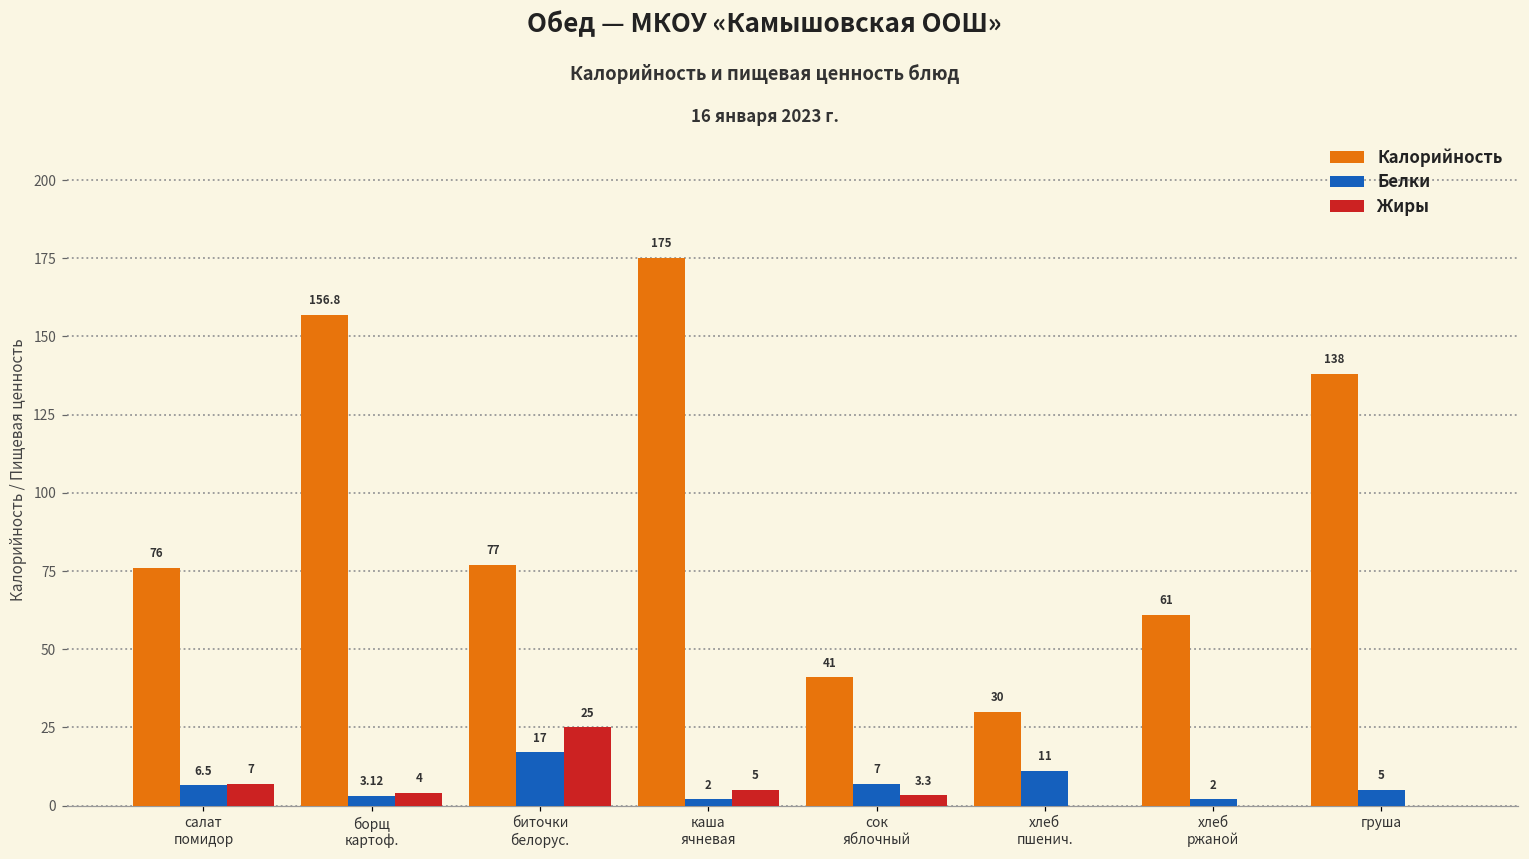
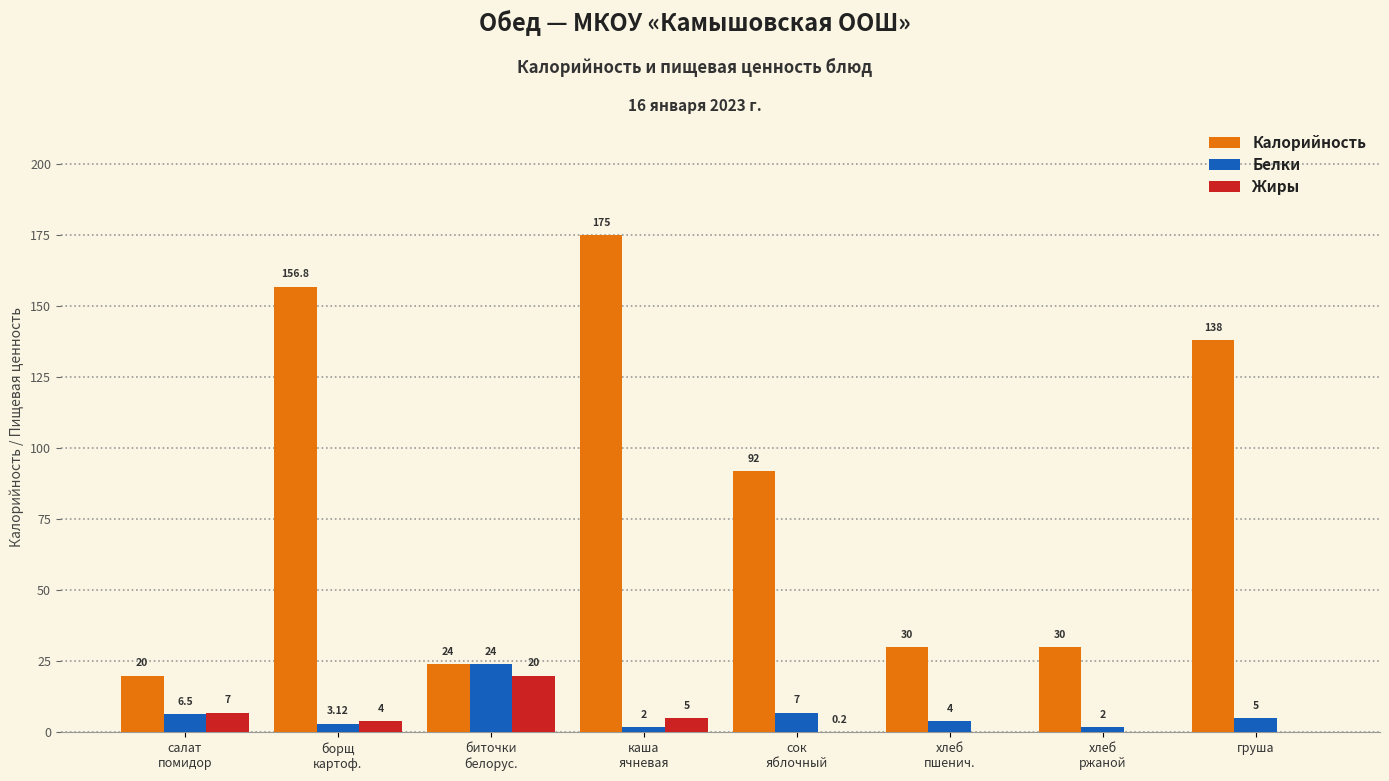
Калорийность, салат помидор: 76 -> 20
Калорийность, биточки белорус.: 77 -> 24
Белки, биточки белорус.: 17 -> 24
Жиры, биточки белорус.: 25 -> 20
Калорийность, сок яблочный: 41 -> 92
Жиры, сок яблочный: 3.3 -> 0.2
Белки, хлеб пшенич.: 11 -> 4
Калорийность, хлеб ржаной: 61 -> 30
